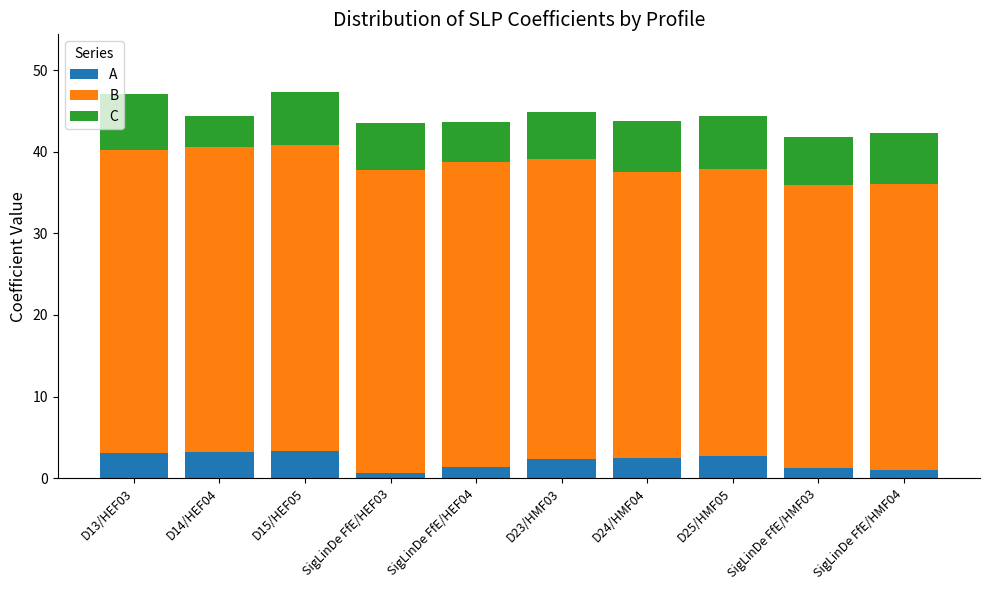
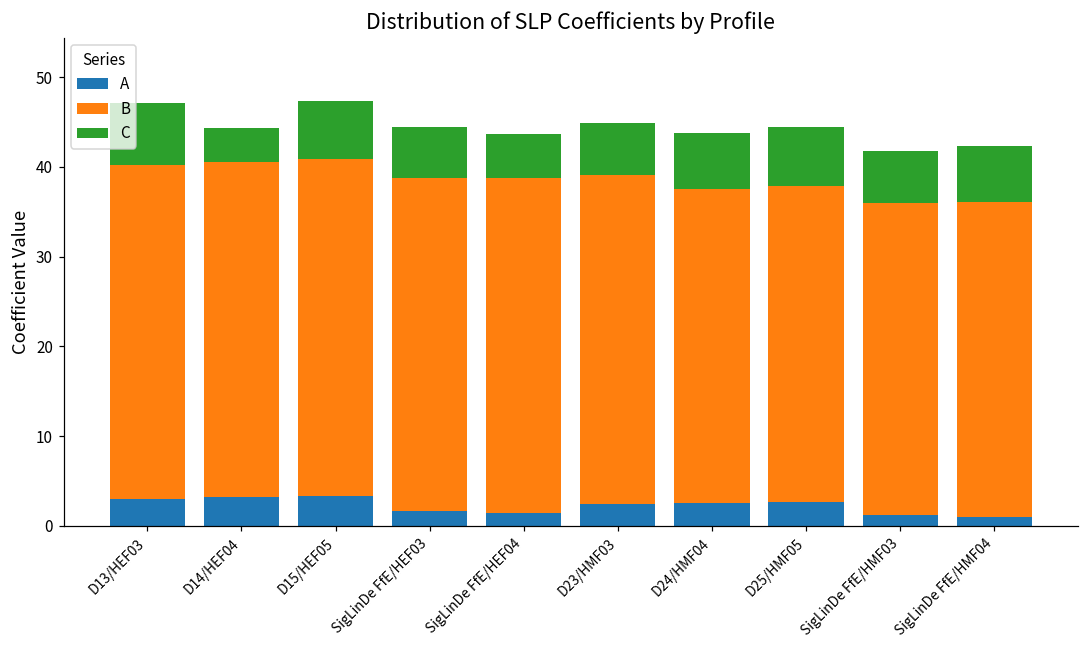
A, SigLinDe FfE/HEF03: 1 -> 2
